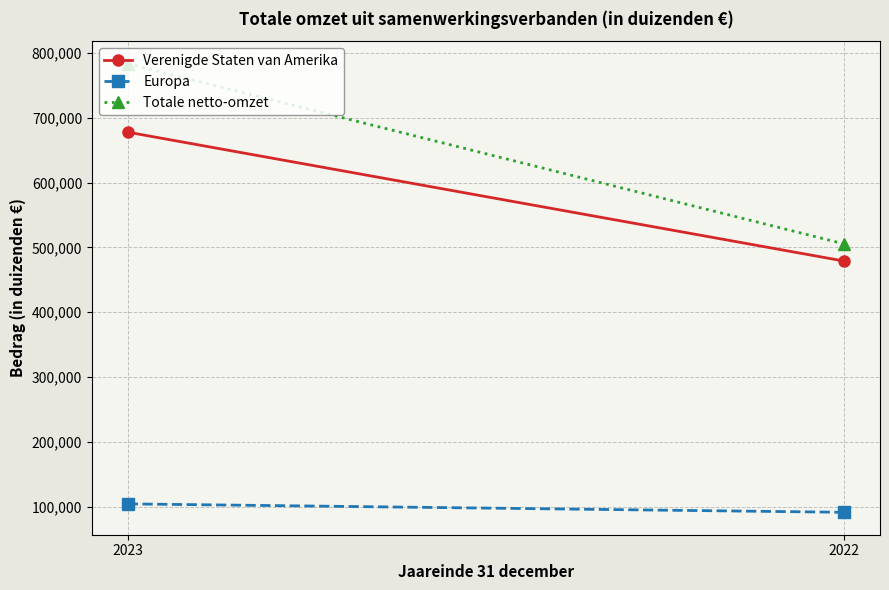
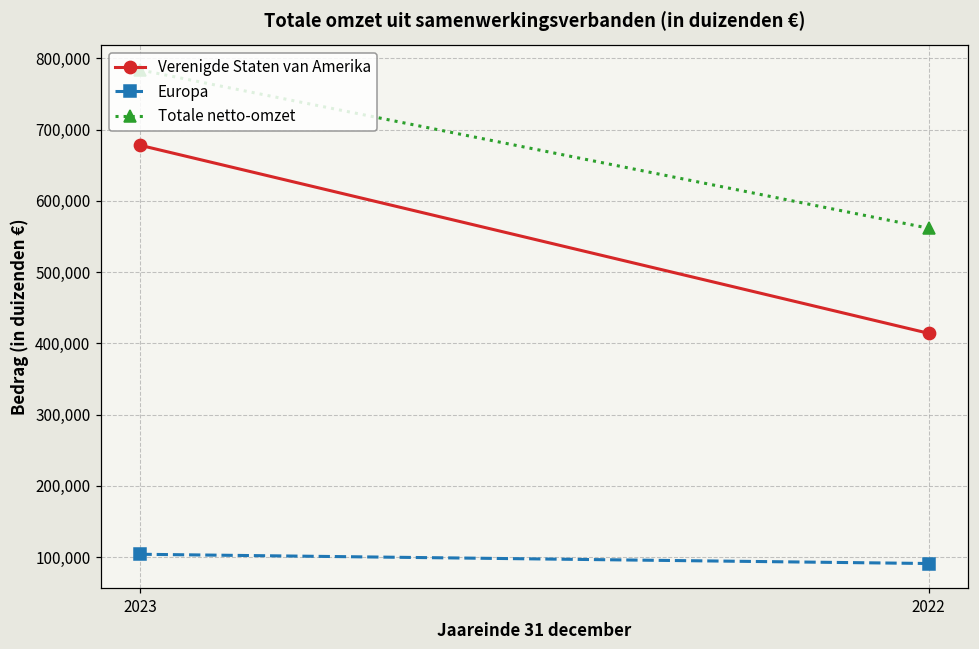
Verenigde Staten van Amerika, 2022: 480,000 -> 410,000
Totale netto-omzet, 2022: 510,000 -> 560,000
